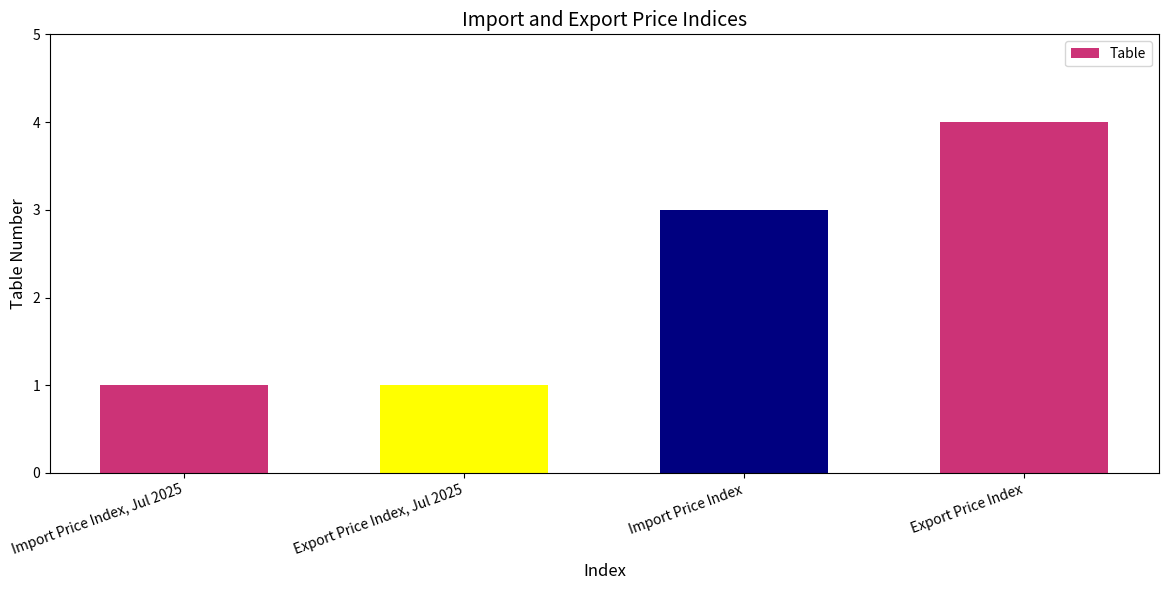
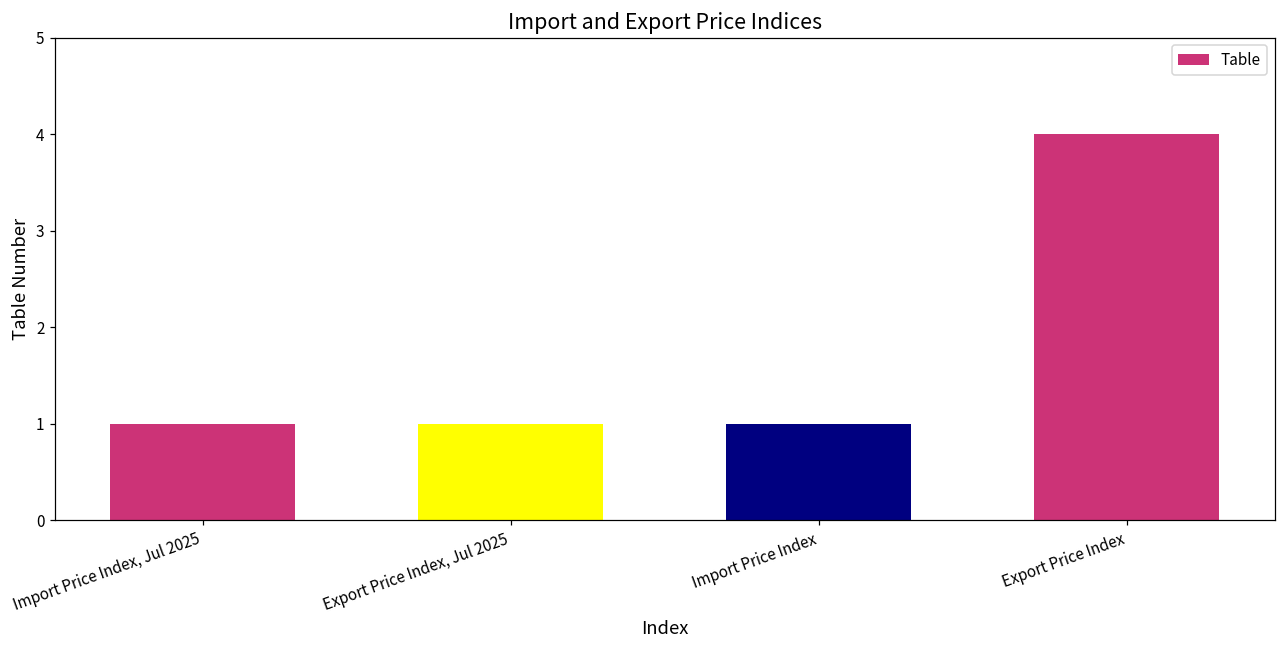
Import Price Index: 3 -> 1
